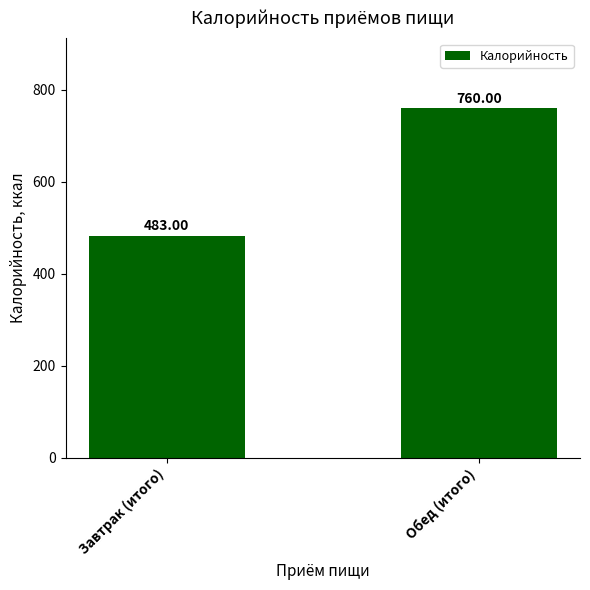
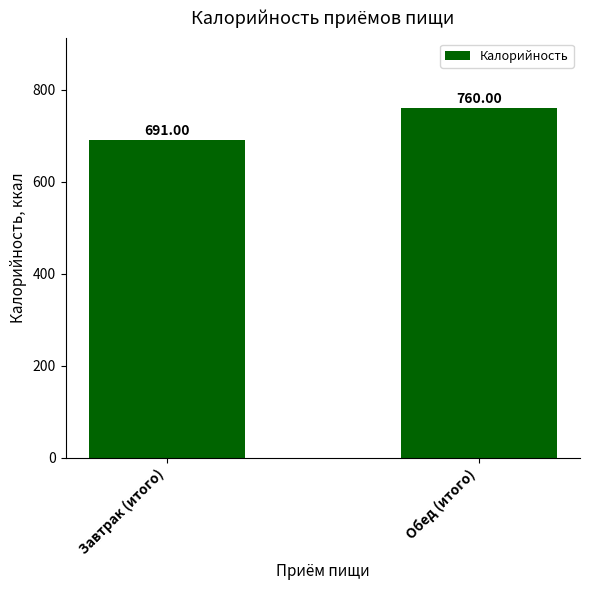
Завтрак (итого): 483.00 -> 691.00
